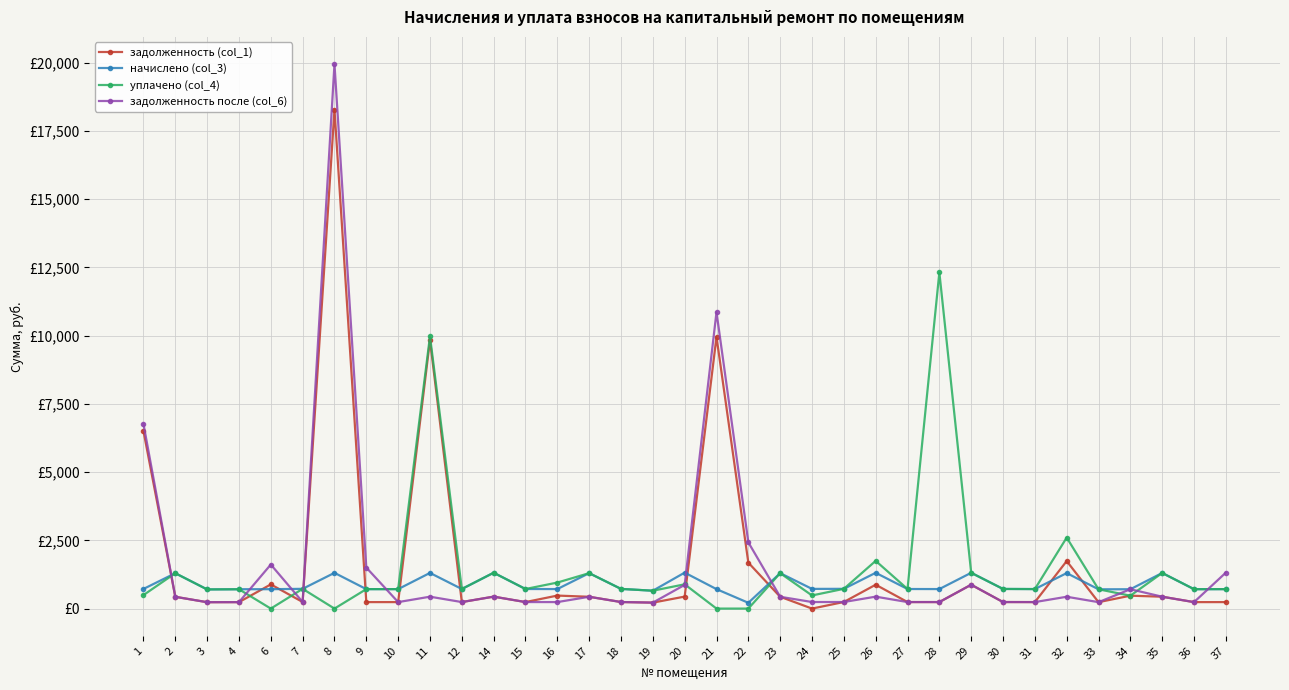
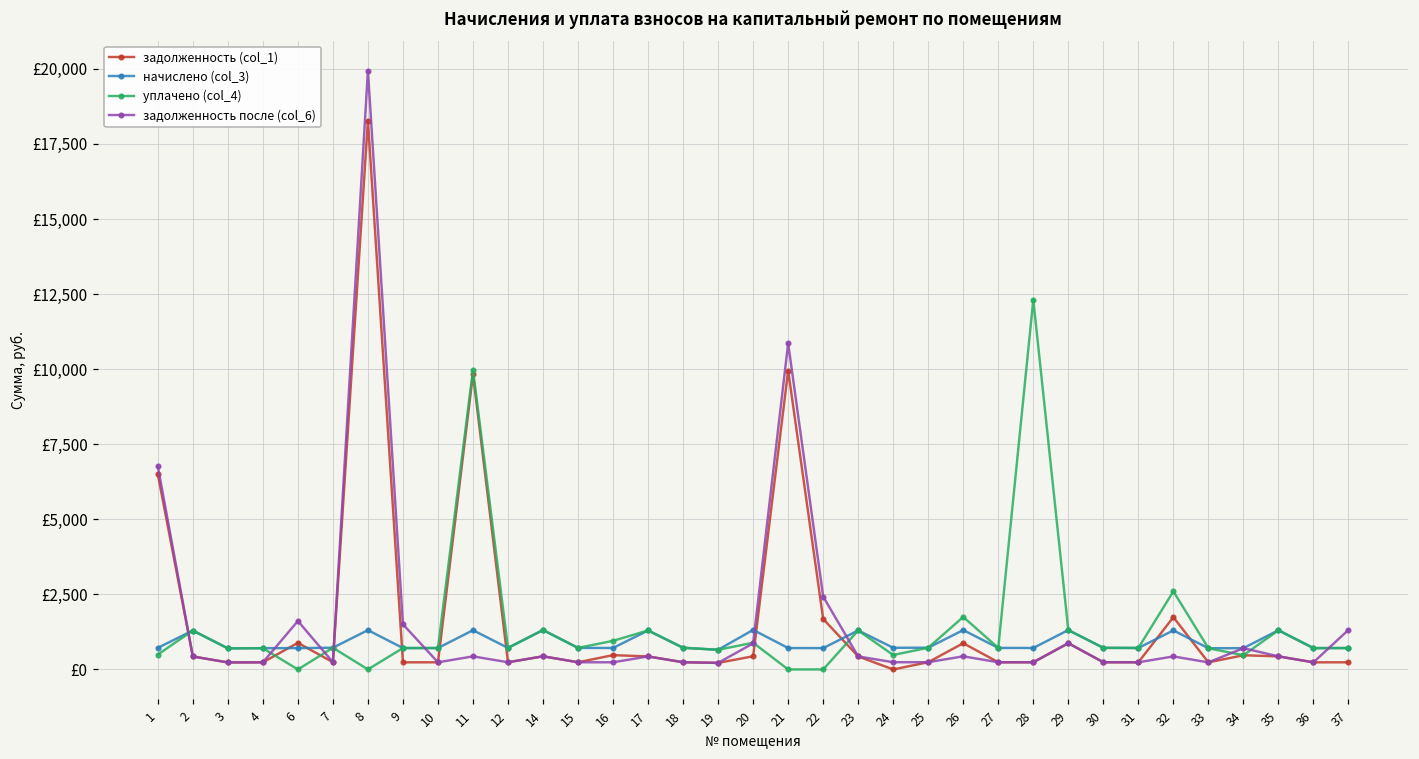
начислено (col_3), 22: £200 -> £700
